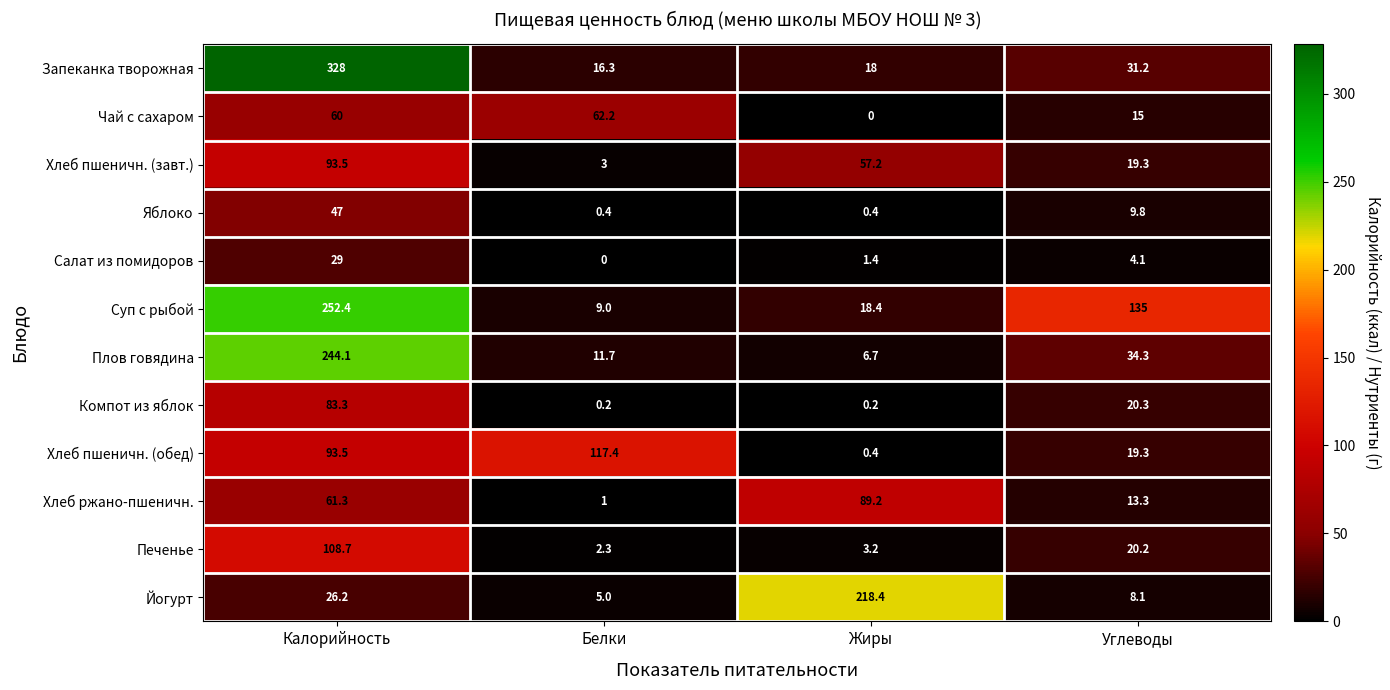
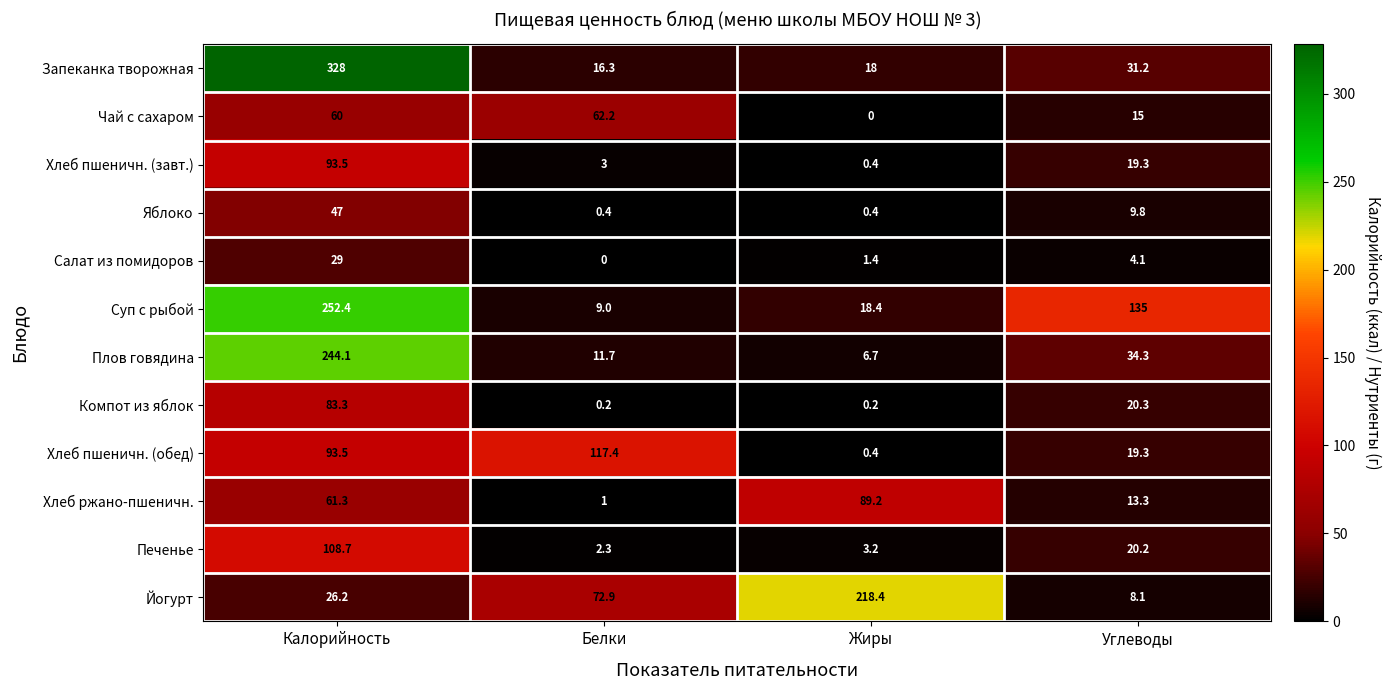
Хлеб пшеничн. (завт.), Жиры: 57.2 -> 0.4
Йогурт, Белки: 5.0 -> 72.9
